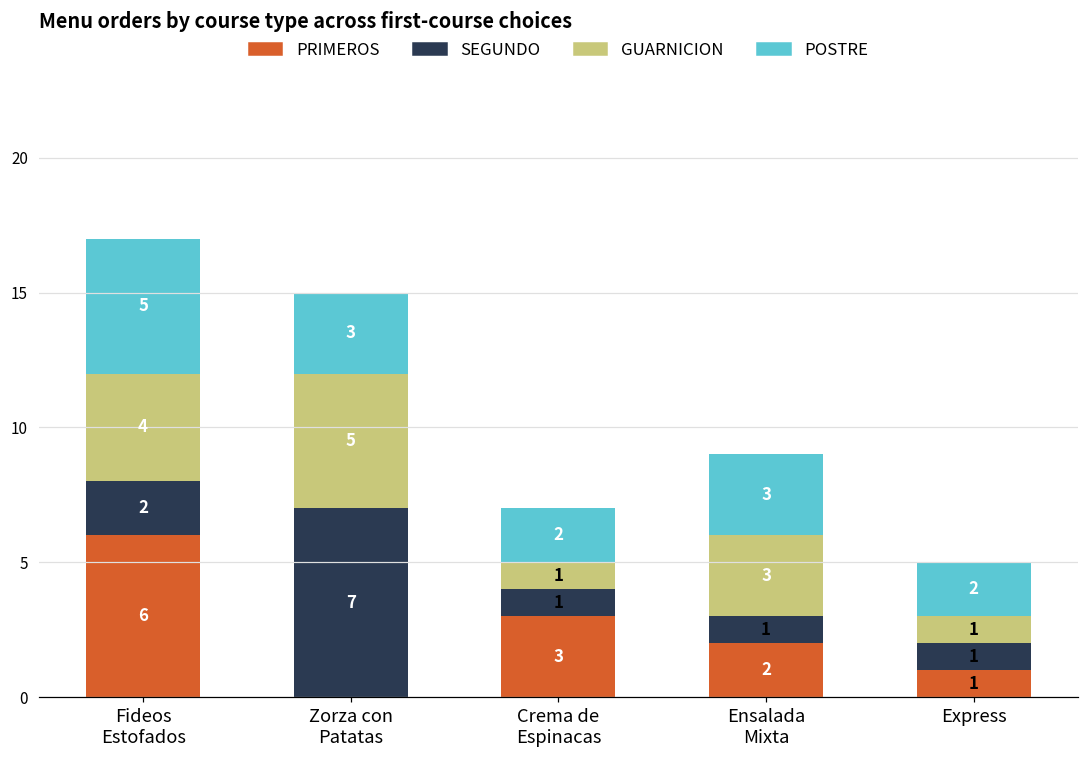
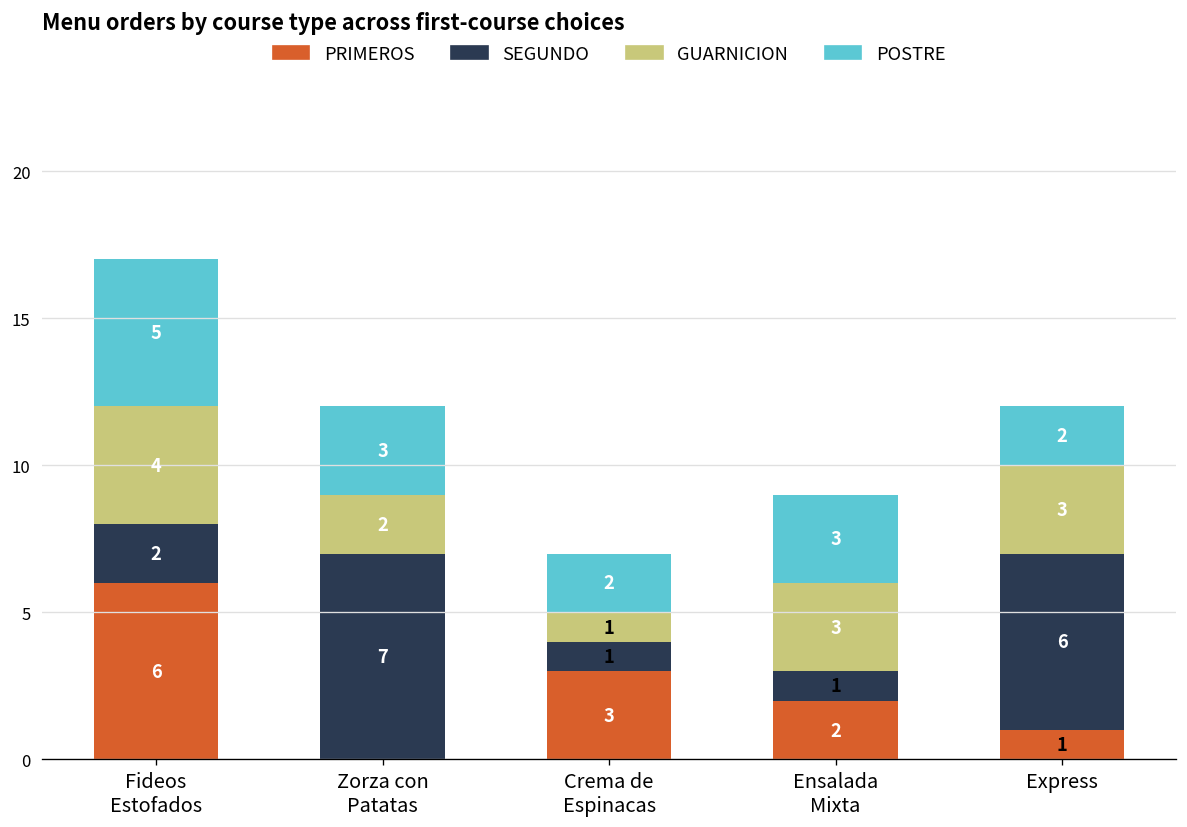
GUARNICION, Zorza con Patatas: 5 -> 2
SEGUNDO, Express: 1 -> 6
GUARNICION, Express: 1 -> 3
